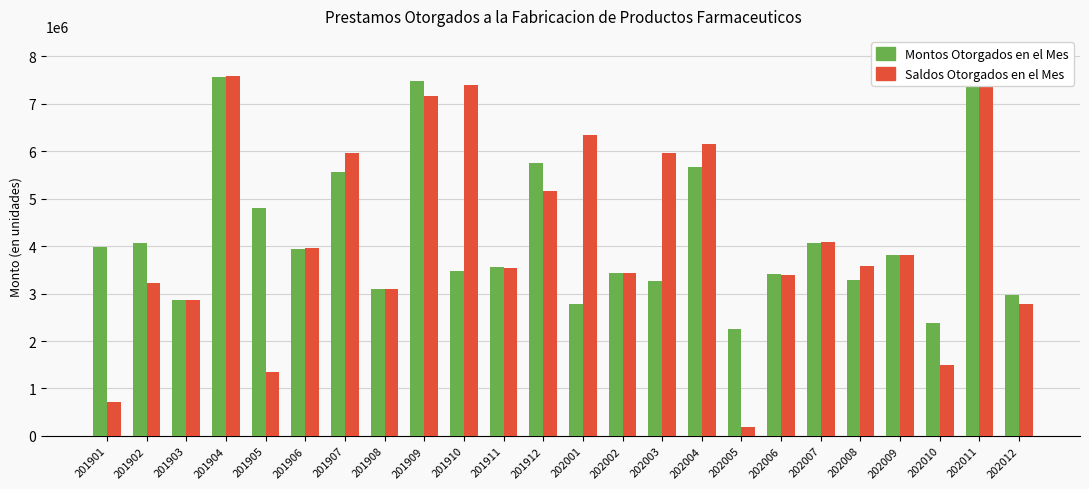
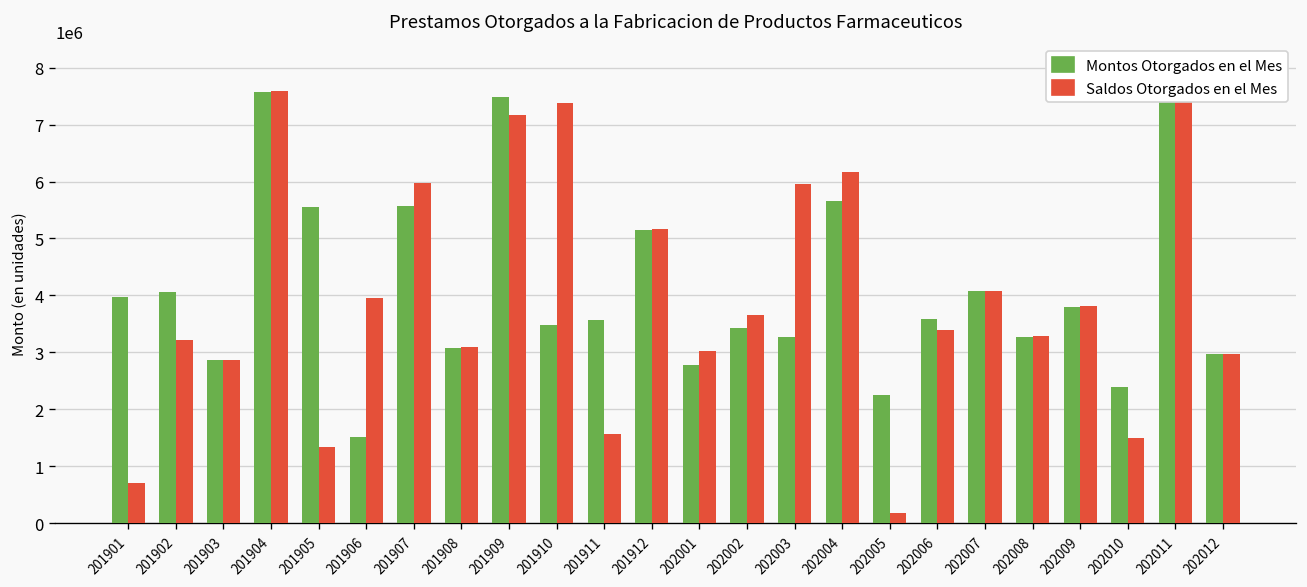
Montos Otorgados en el Mes, 201905: 4800000 -> 5500000
Montos Otorgados en el Mes, 201906: 3900000 -> 1500000
Saldos Otorgados en el Mes, 201911: 3500000 -> 1600000
Montos Otorgados en el Mes, 201912: 5800000 -> 5100000
Saldos Otorgados en el Mes, 202001: 6300000 -> 3000000
Saldos Otorgados en el Mes, 202002: 3400000 -> 3700000
Montos Otorgados en el Mes, 202006: 3400000 -> 3600000
Saldos Otorgados en el Mes, 202008: 3600000 -> 3300000
Saldos Otorgados en el Mes, 202012: 2800000 -> 3000000
